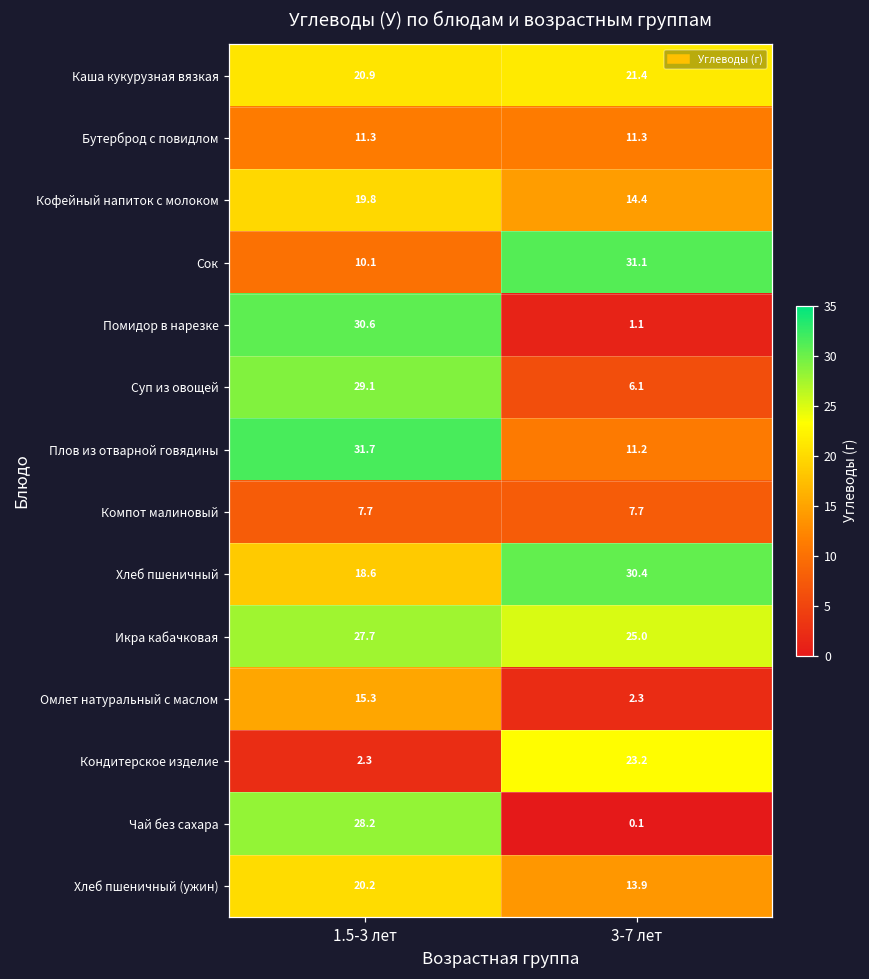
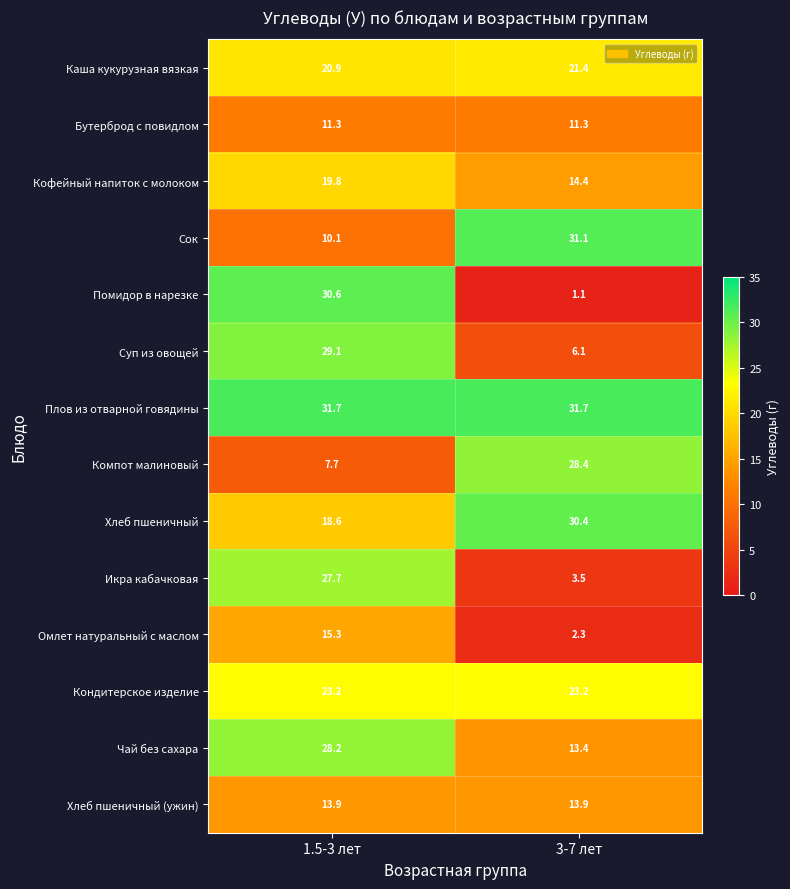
Плов из отварной говядины, 3-7 лет: 11.2 -> 31.7
Компот малиновый, 3-7 лет: 7.7 -> 28.4
Икра кабачковая, 3-7 лет: 25.0 -> 3.5
Кондитерское изделие, 1.5-3 лет: 2.3 -> 23.2
Чай без сахара, 3-7 лет: 0.1 -> 13.4
Хлеб пшеничный (ужин), 1.5-3 лет: 20.2 -> 13.9
